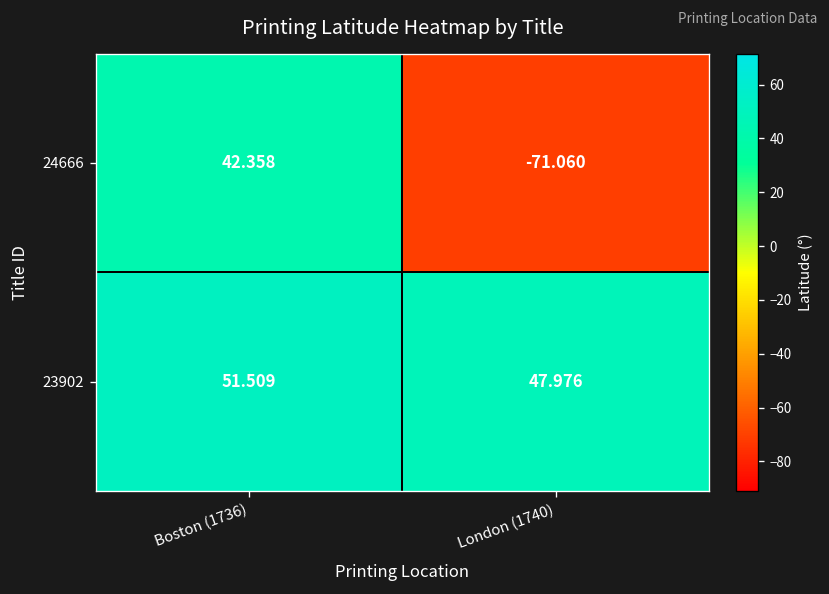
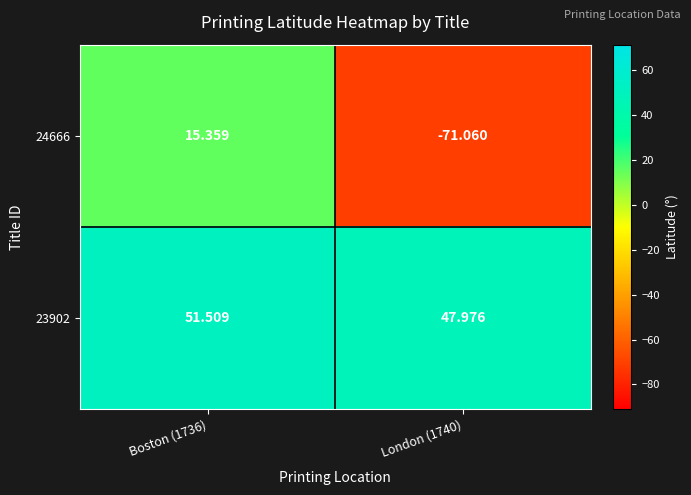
24666, Boston (1736): 42.358 -> 15.359
